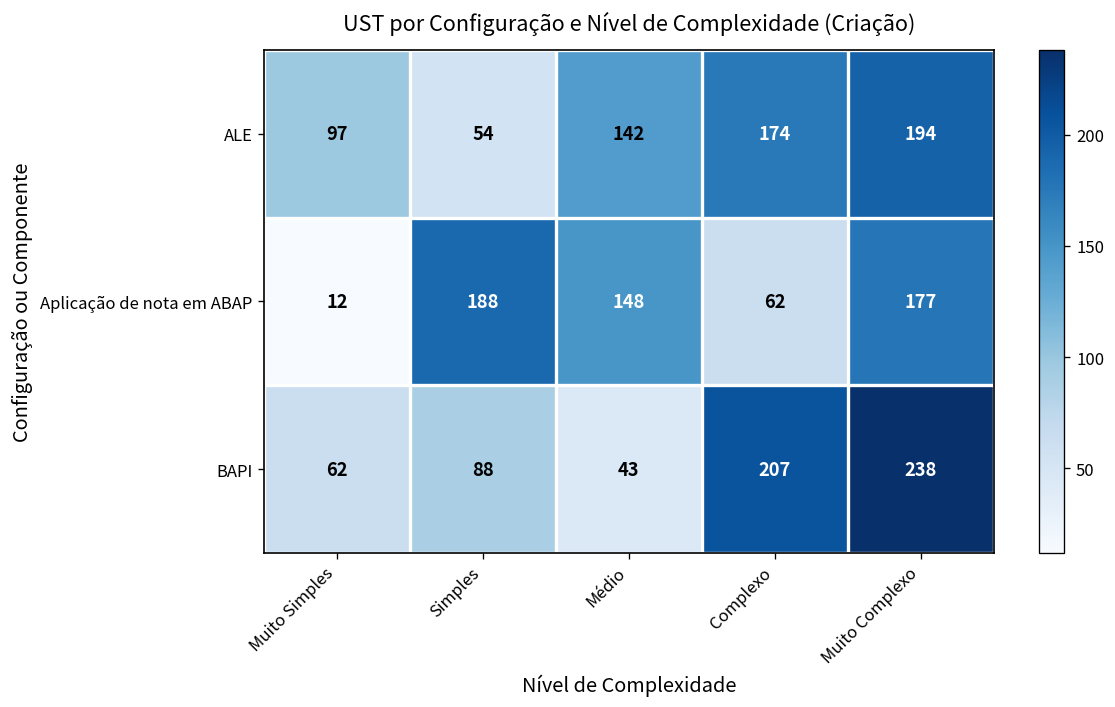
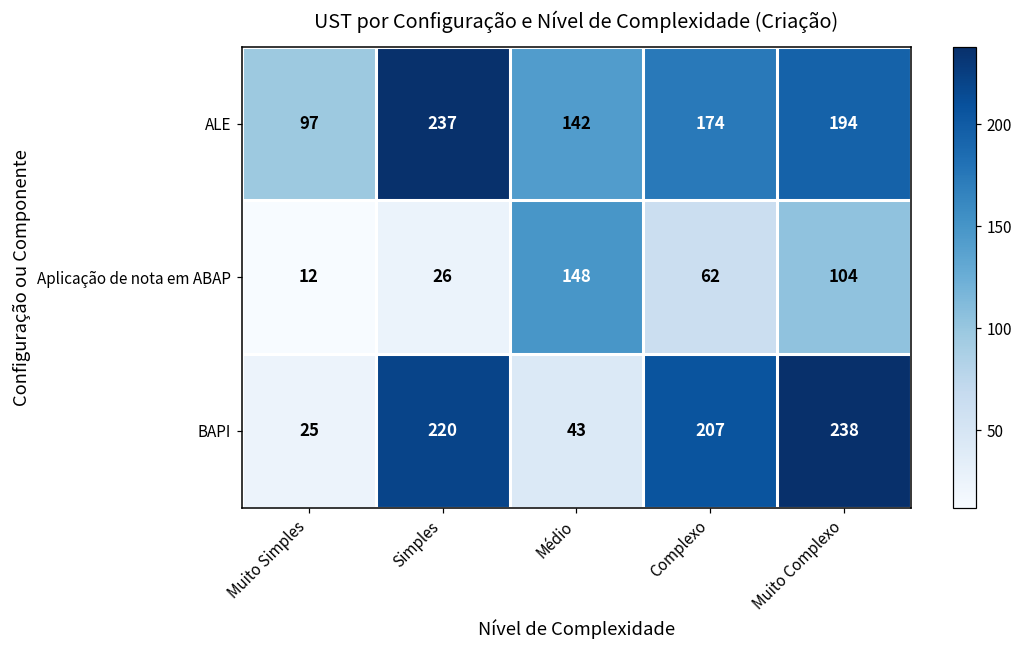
ALE, Simples: 54 -> 237
Aplicação de nota em ABAP, Simples: 188 -> 26
Aplicação de nota em ABAP, Muito Complexo: 177 -> 104
BAPI, Muito Simples: 62 -> 25
BAPI, Simples: 88 -> 220
